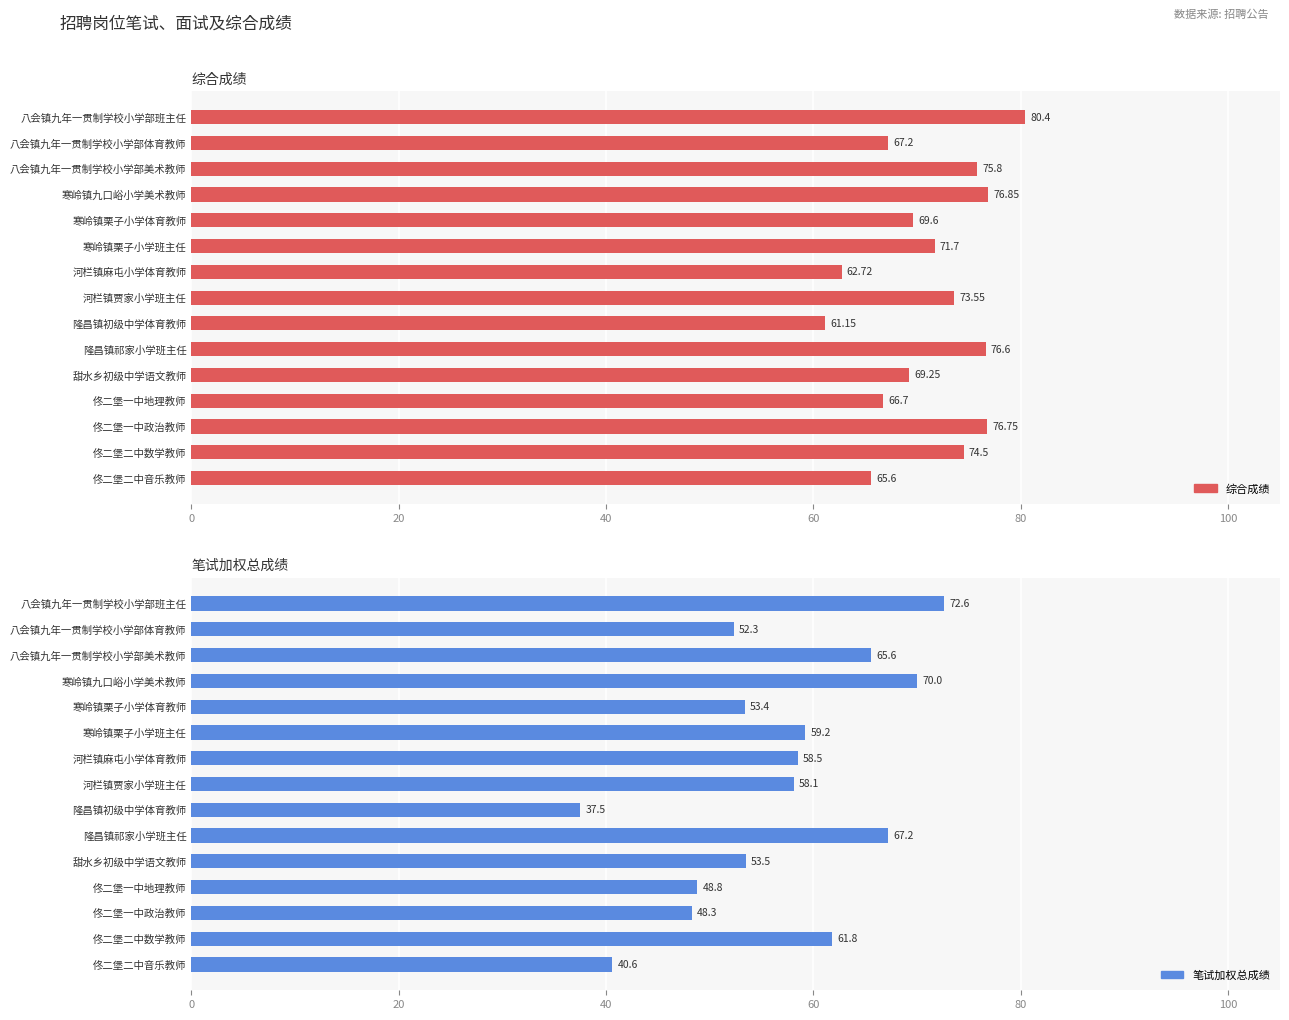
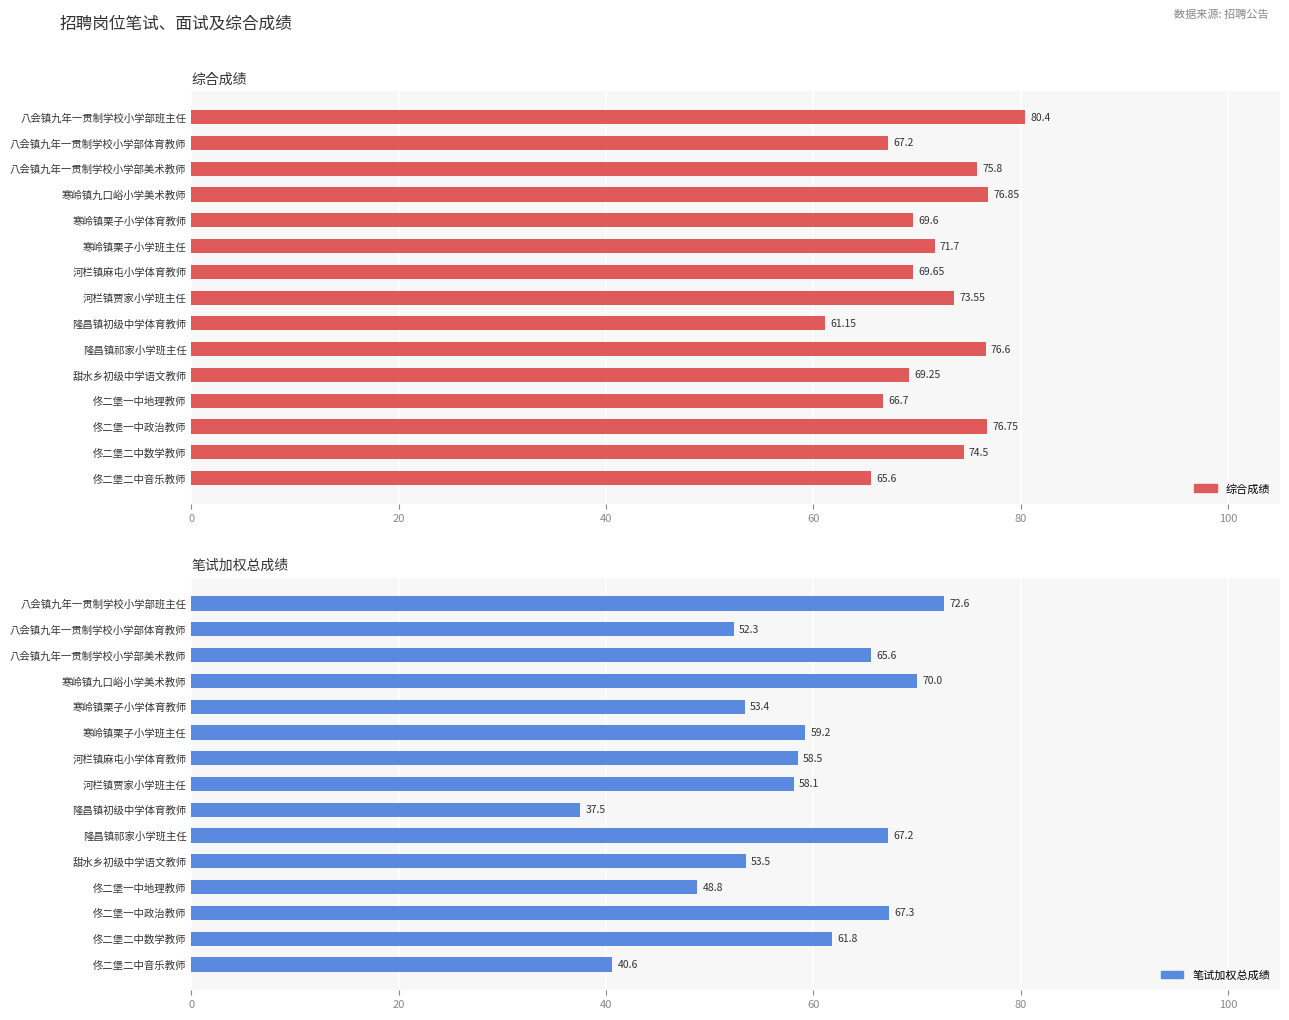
综合成绩, 河栏镇麻屯小学体育教师: 62.72 -> 69.65
笔试加权总成绩, 佟二堡一中政治教师: 48.3 -> 67.3
